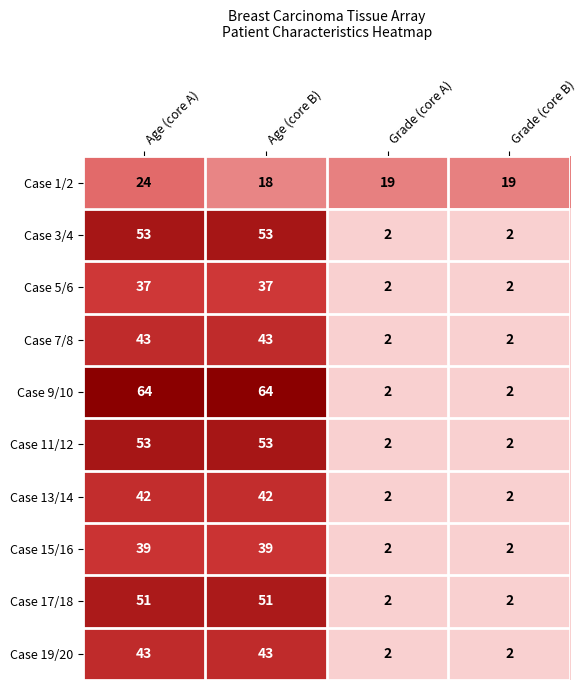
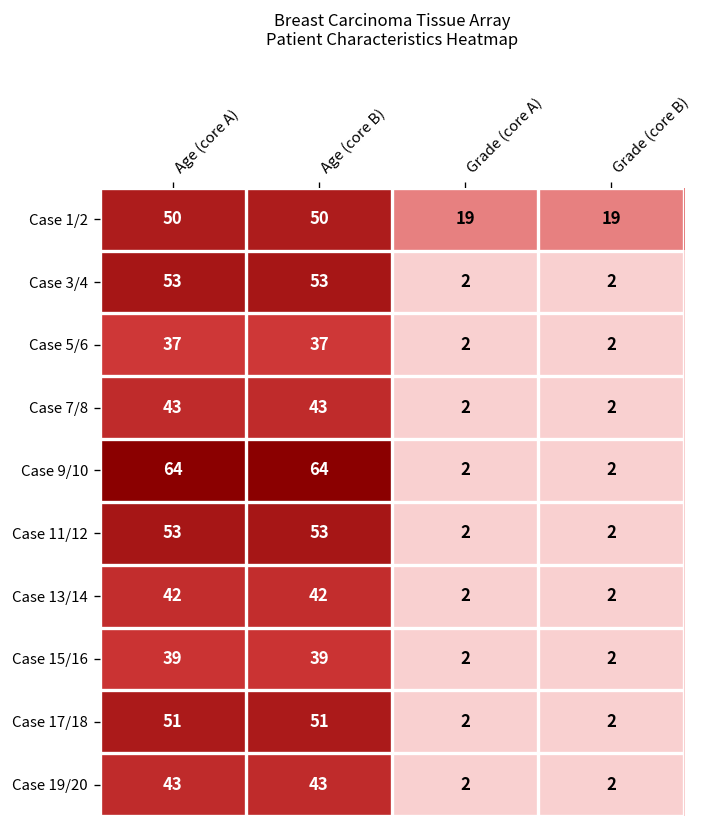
Case 1/2, Age (core A): 24 -> 50
Case 1/2, Age (core B): 18 -> 50
